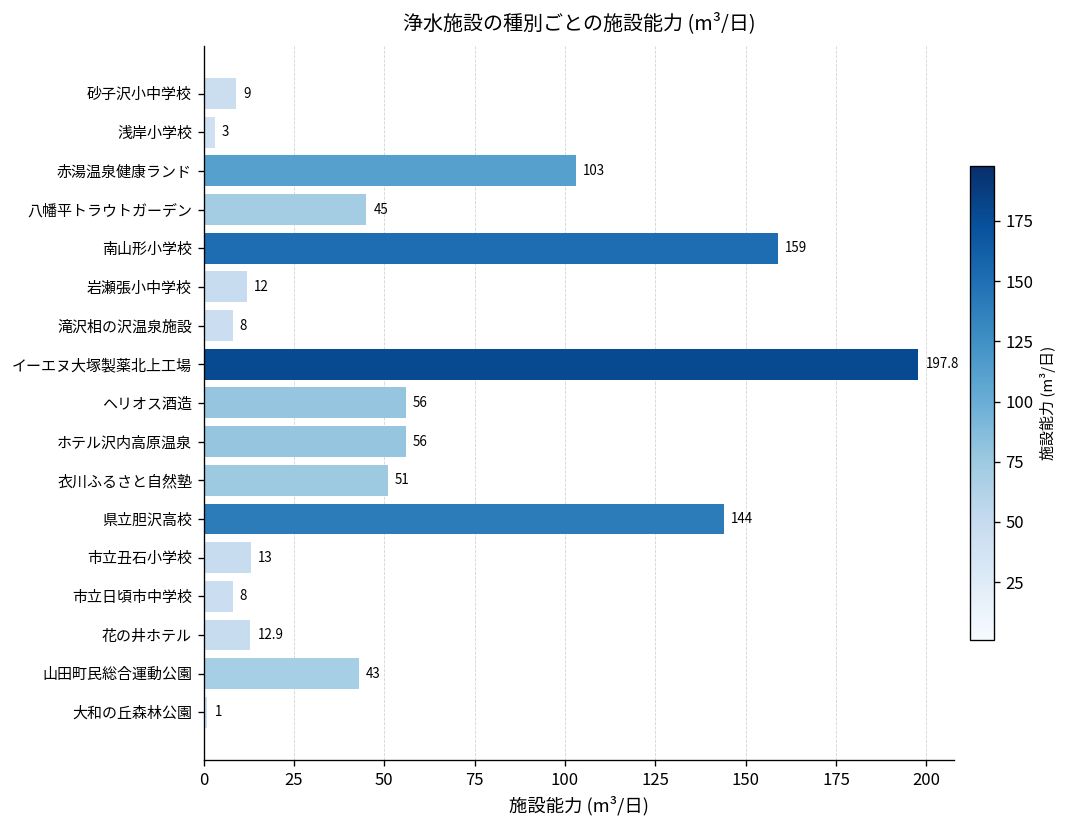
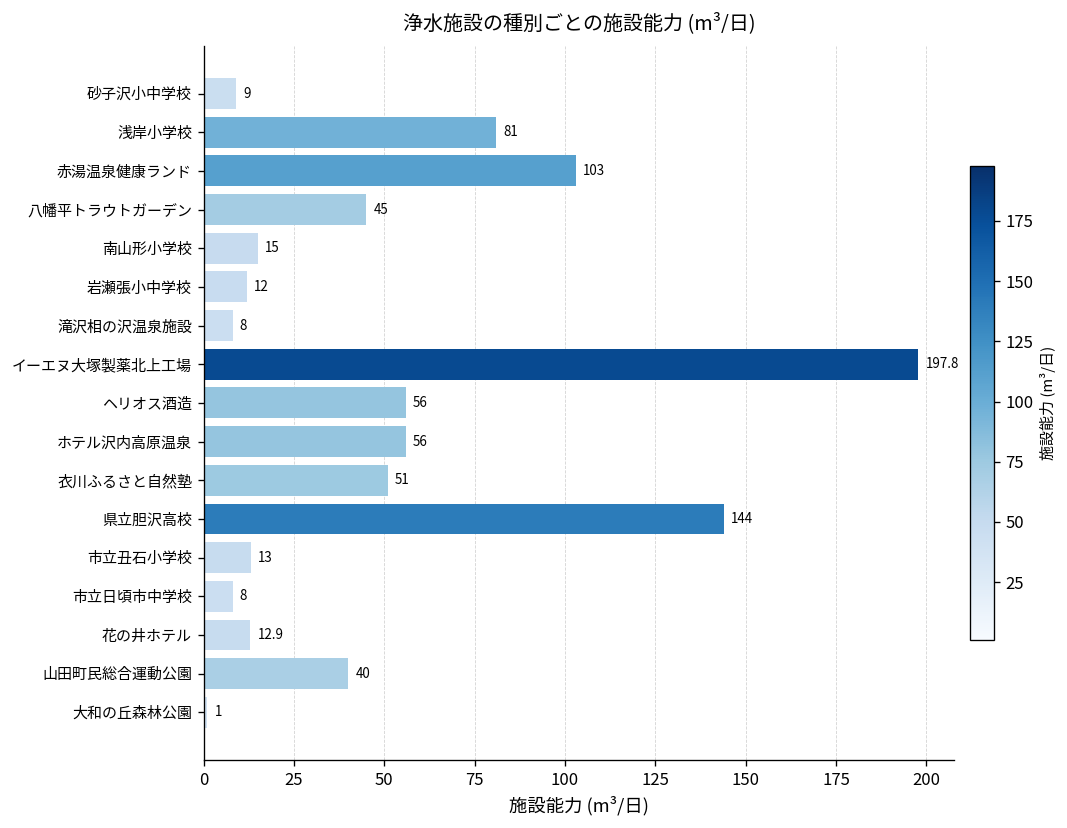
浅岸小学校: 3 -> 81
南山形小学校: 159 -> 15
山田町民総合運動公園: 43 -> 40
